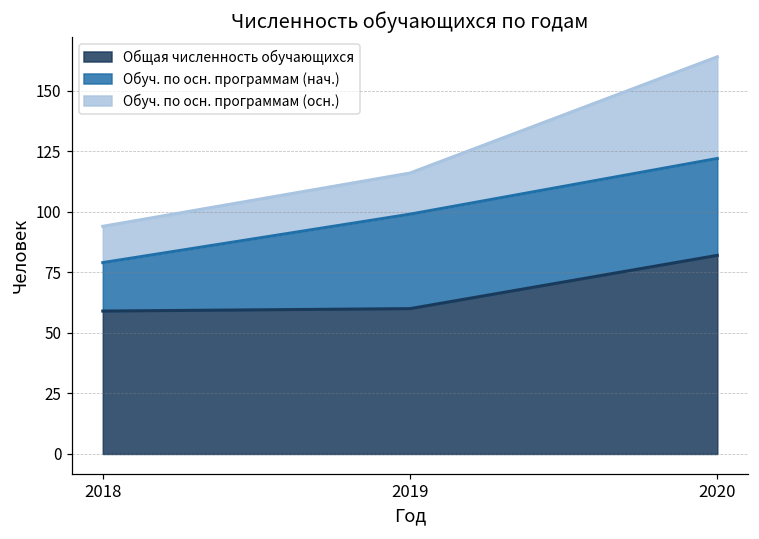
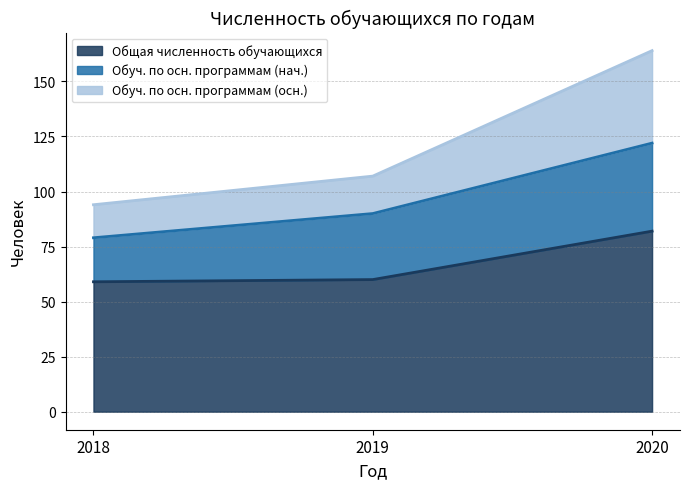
Обуч. по осн. программам (нач.), 2019: 39 -> 30
